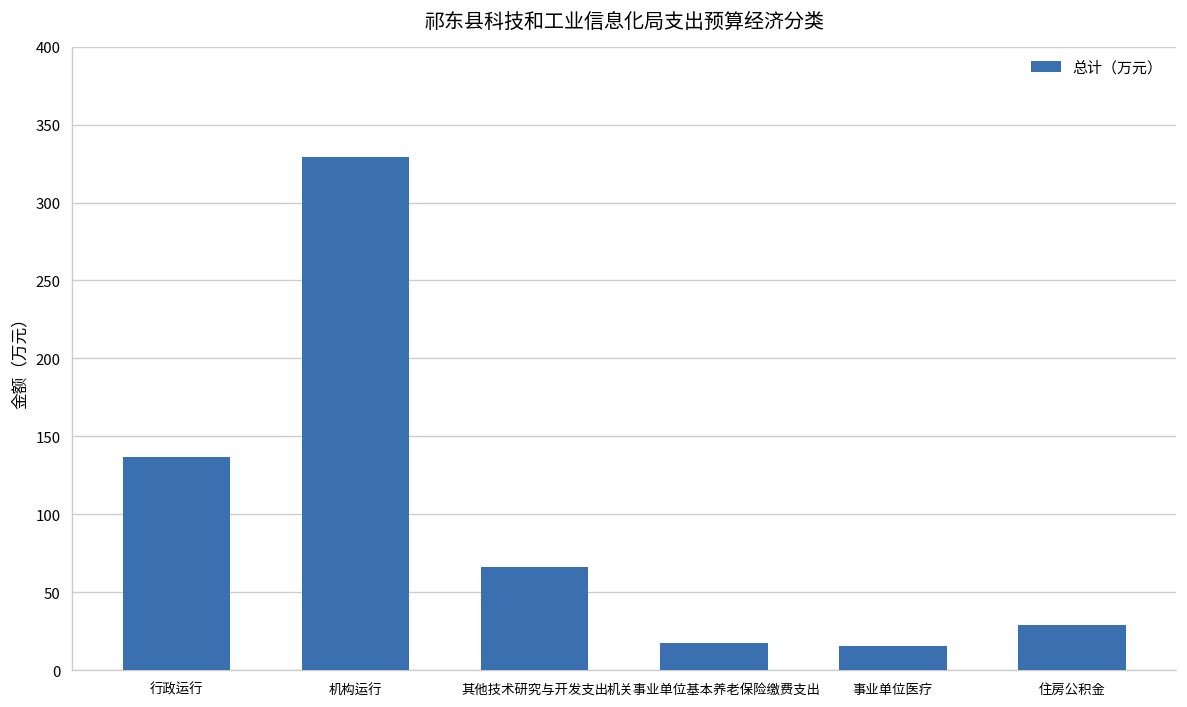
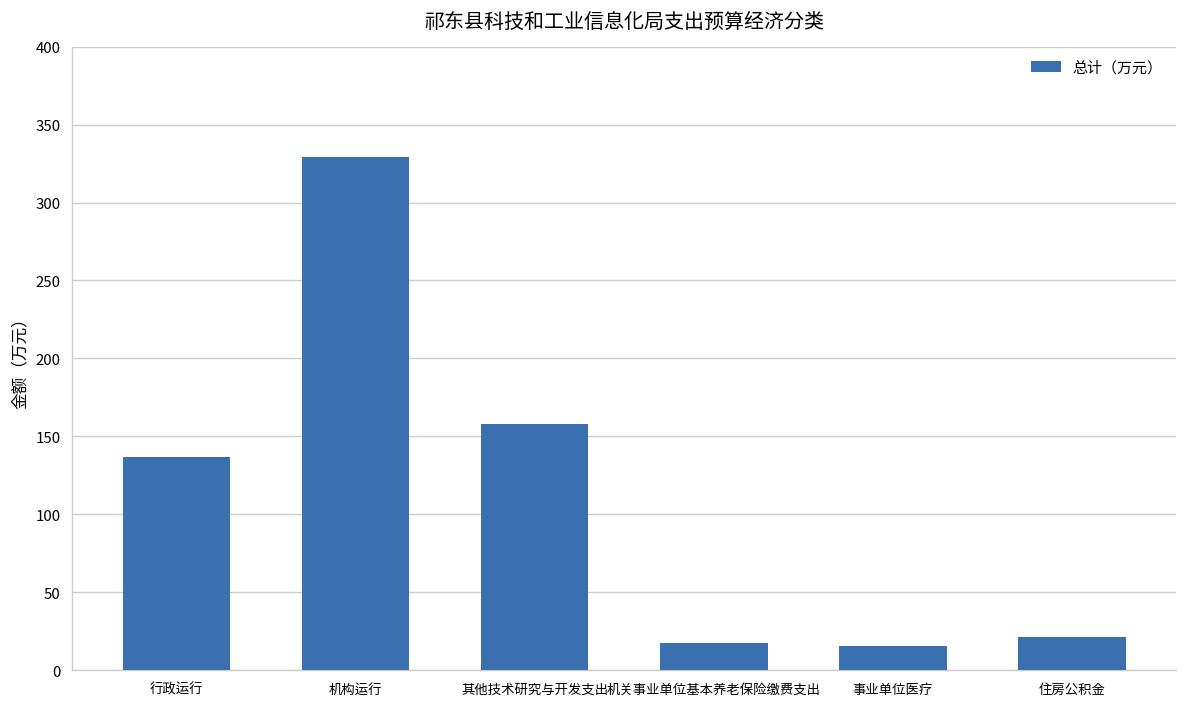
其他技术研究与开发支出: 66 -> 158
住房公积金: 29 -> 21
